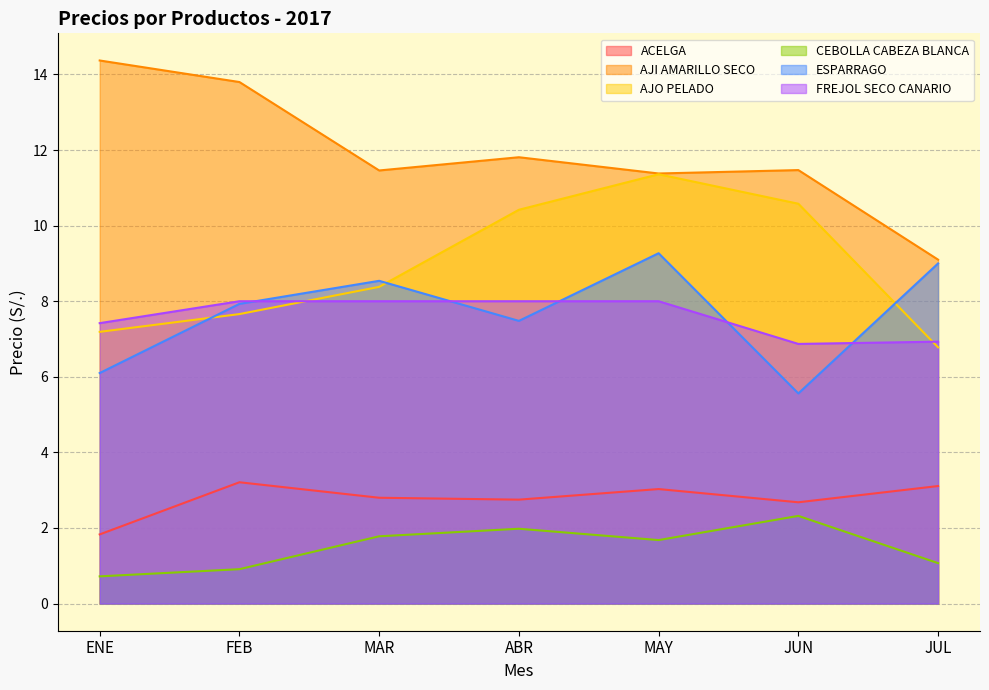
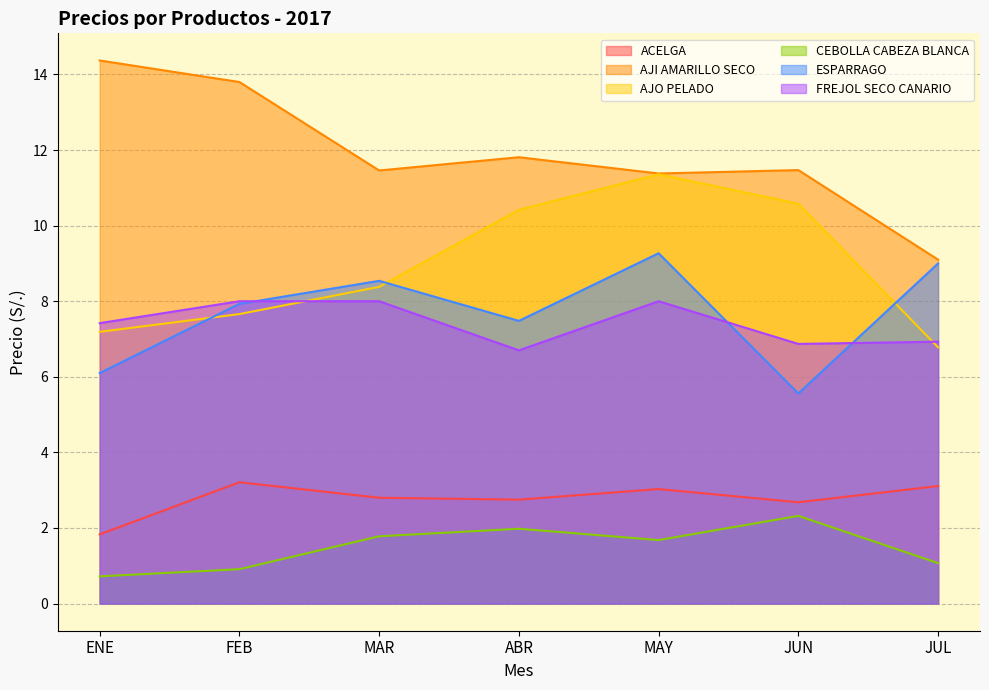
FREJOL SECO CANARIO, ABR: 8.0 -> 6.7
